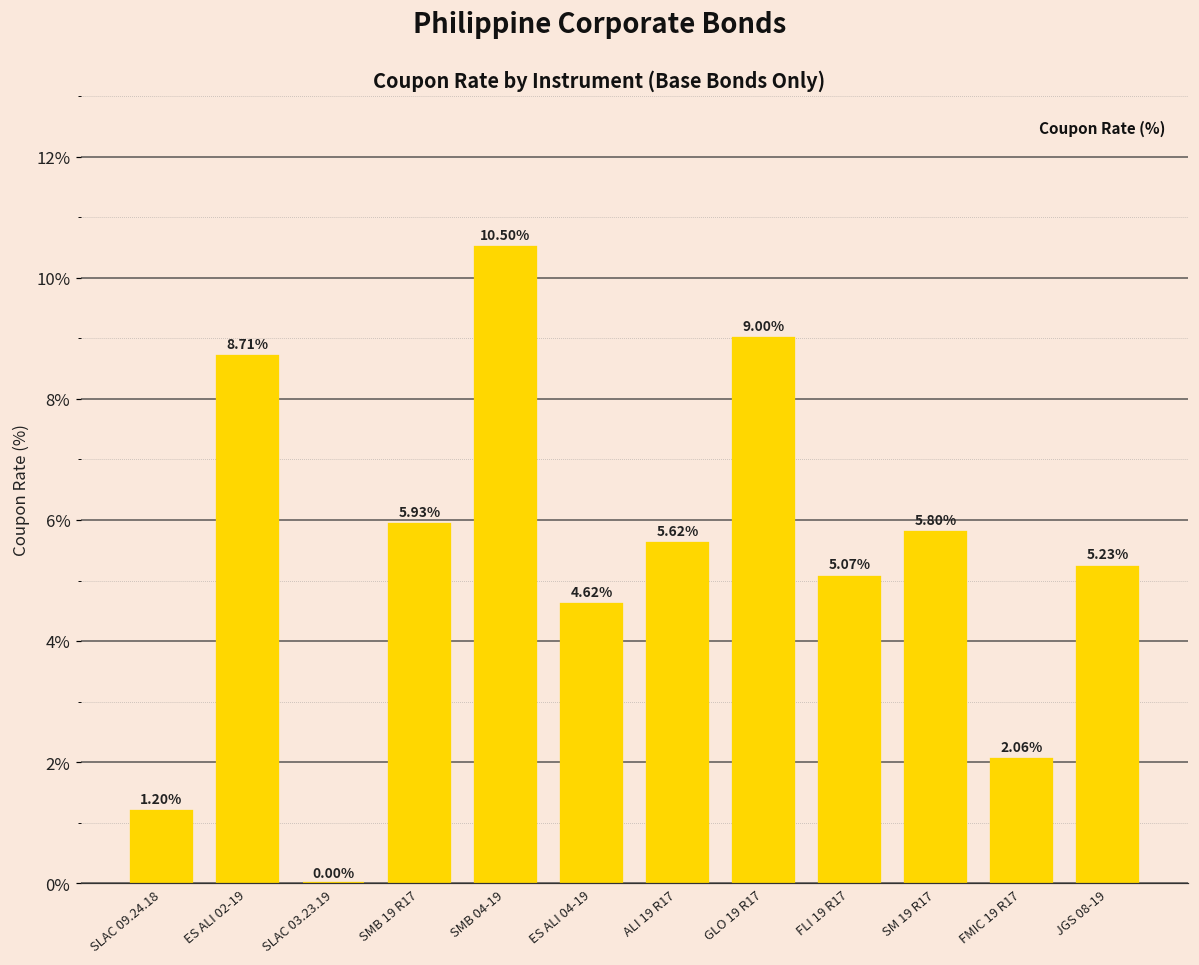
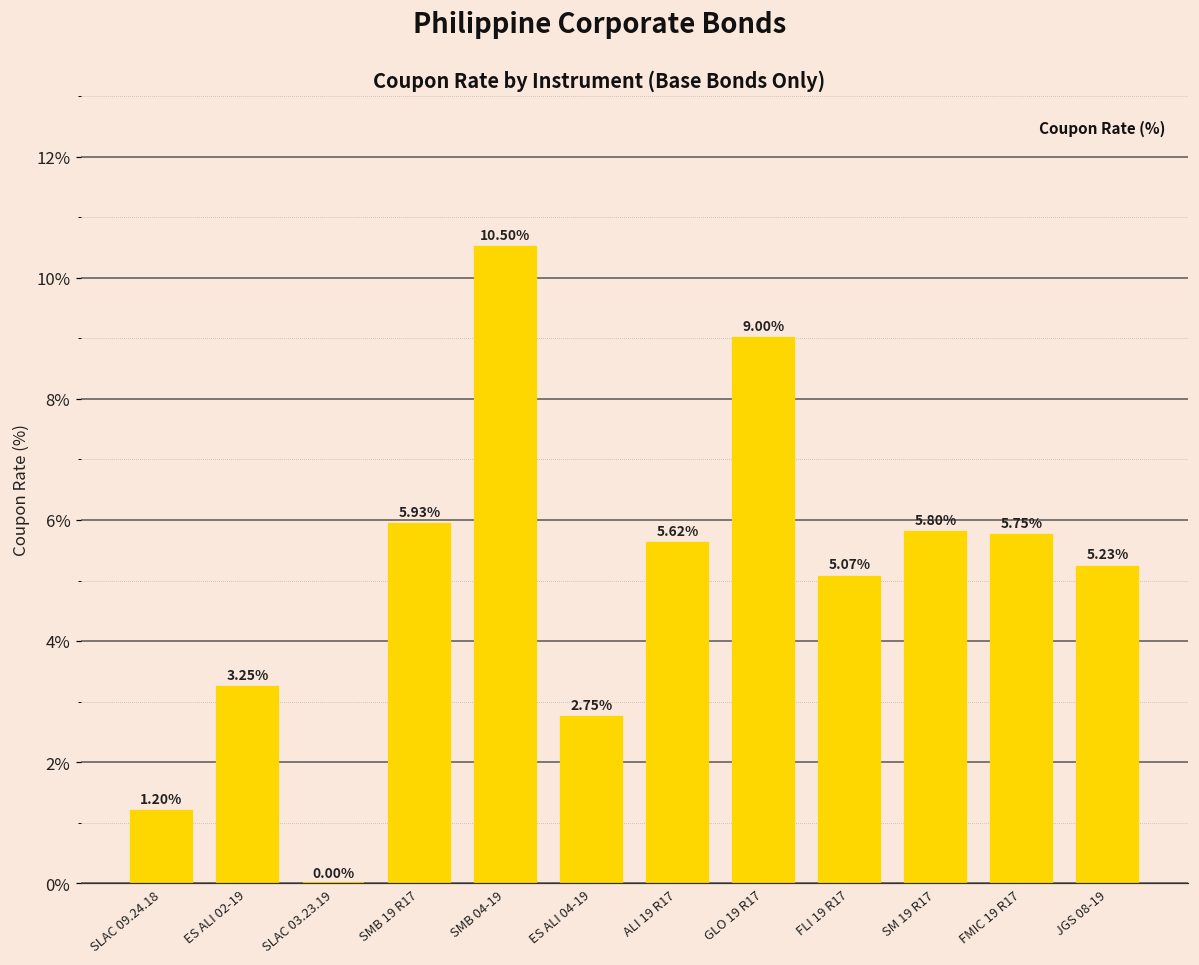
ES ALI 02-19: 8.71% -> 3.25%
ES ALI 04-19: 4.62% -> 2.75%
FMIC 19 R17: 2.06% -> 5.75%
